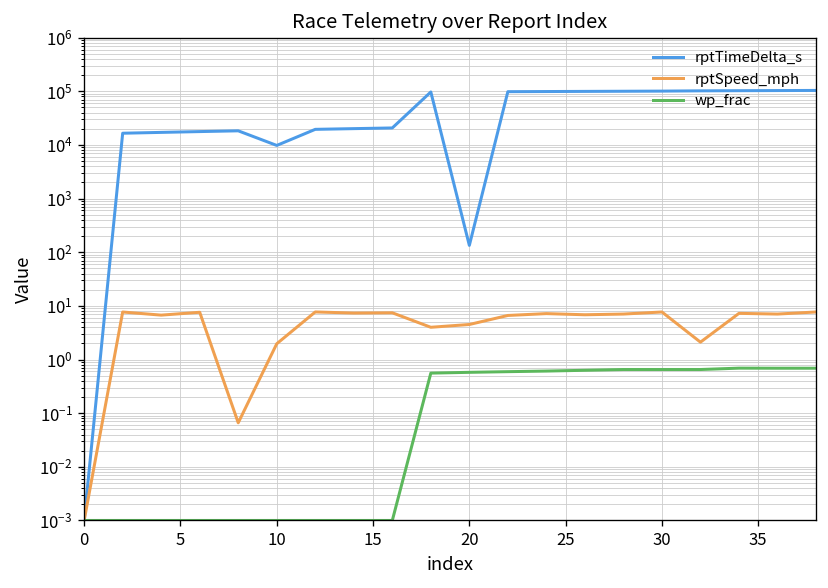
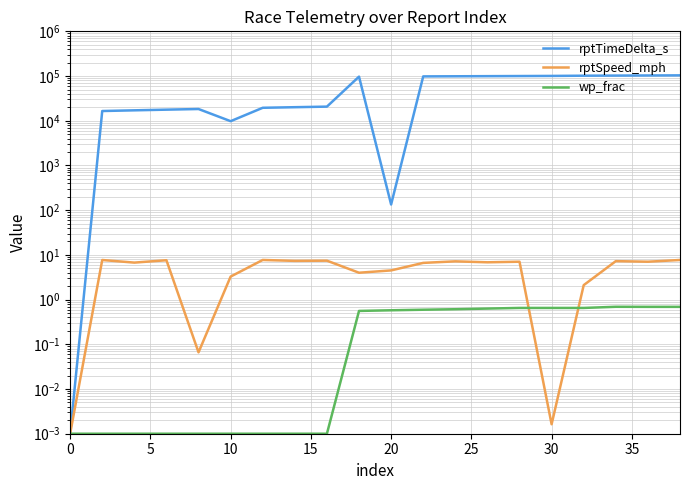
rptSpeed_mph, 10: 2 -> 3
rptSpeed_mph, 30: 8 -> 0.0016
